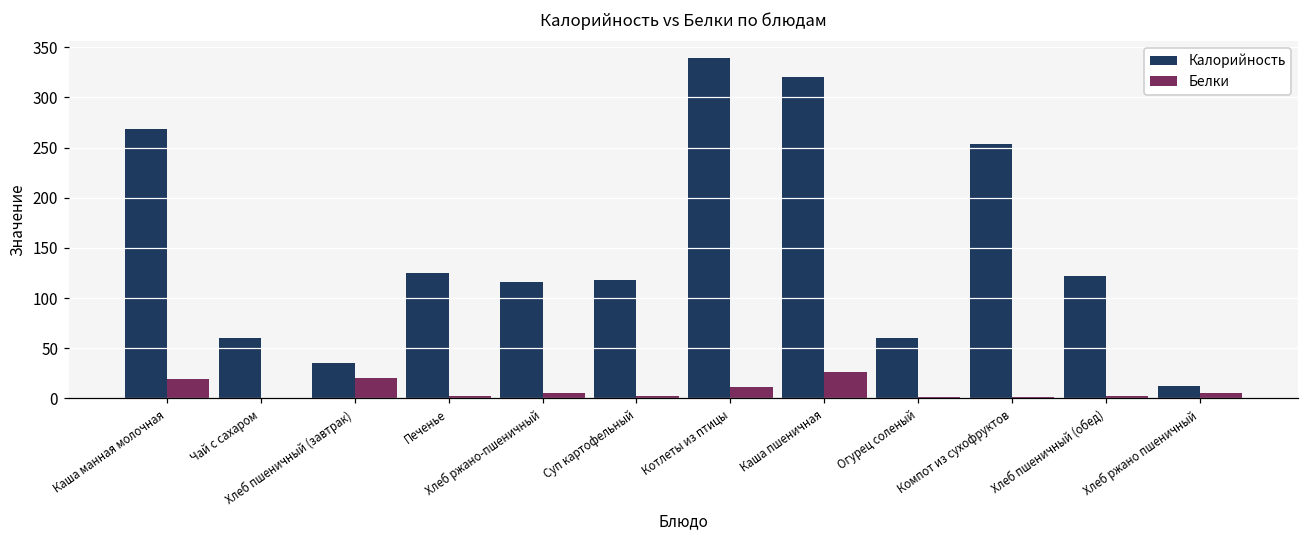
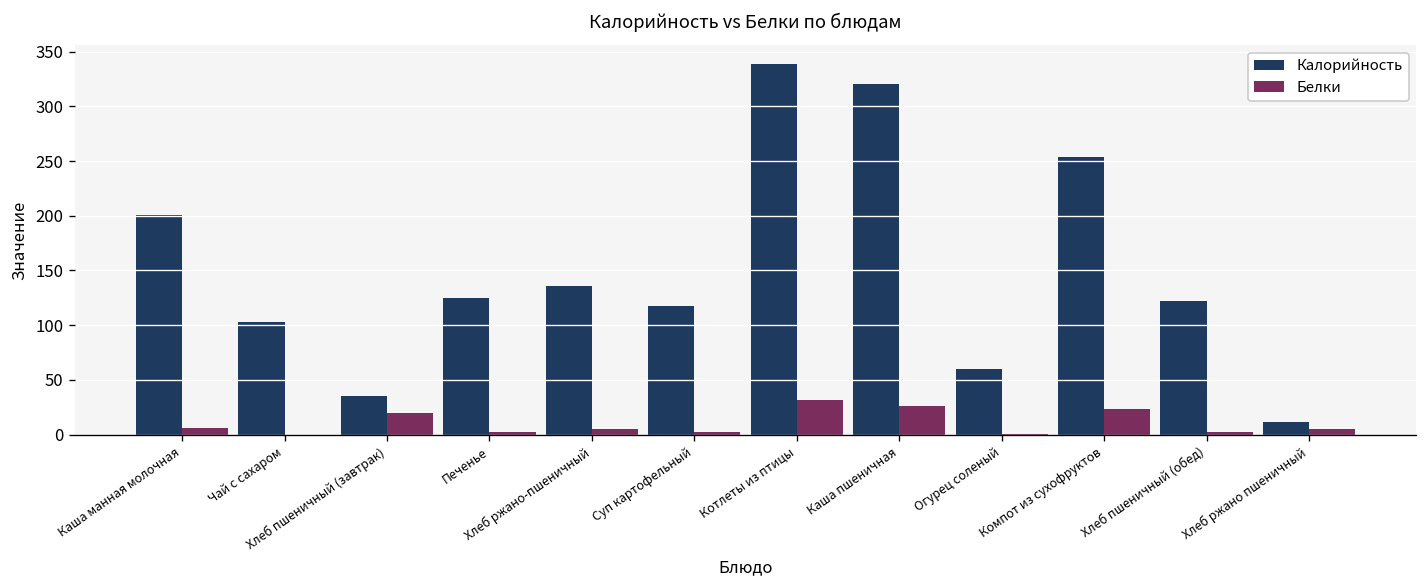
Калорийность, Каша манная молочная: 270 -> 200
Белки, Каша манная молочная: 20 -> 10
Калорийность, Чай с сахаром: 60 -> 100
Калорийность, Хлеб ржано-пшеничный: 120 -> 140
Белки, Котлеты из птицы: 10 -> 30
Белки, Компот из сухофруктов: 0 -> 20
